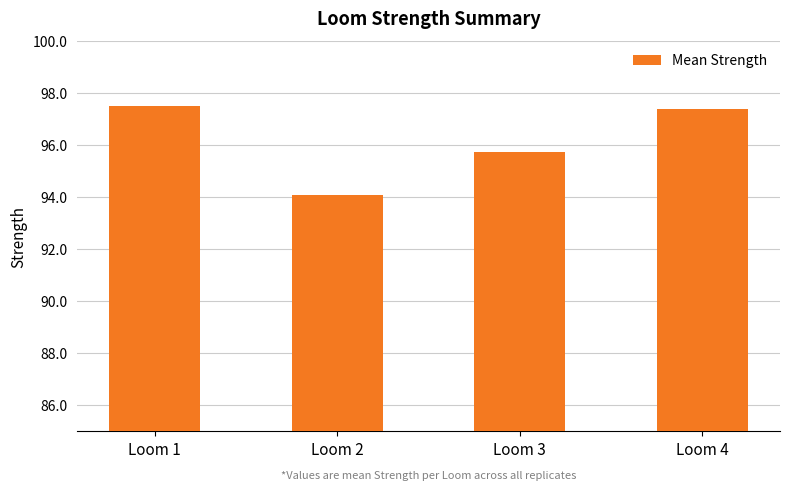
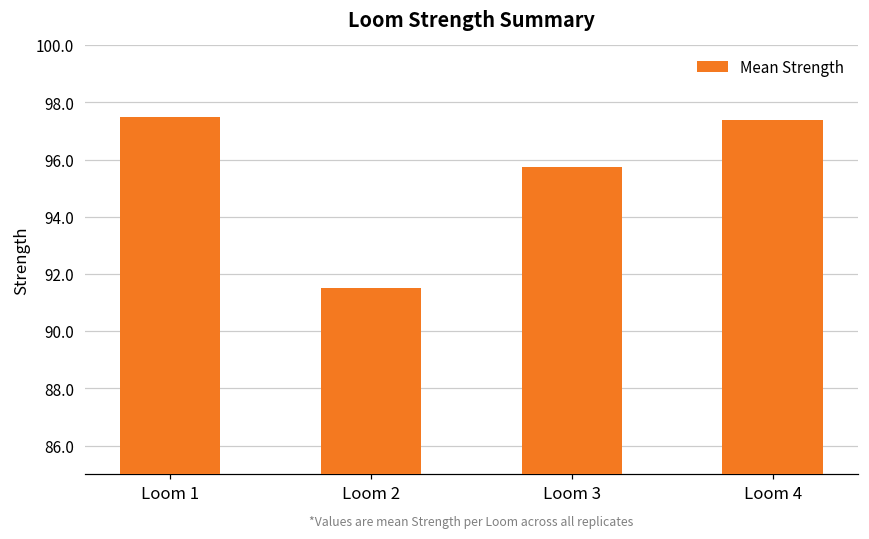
Loom 2: 94.1 -> 91.5
